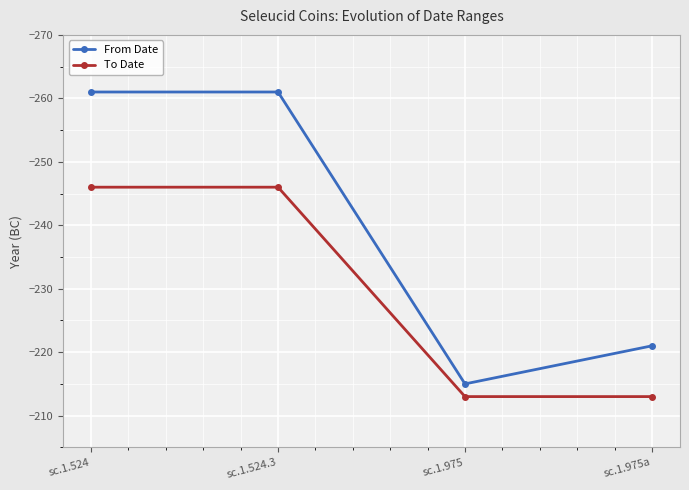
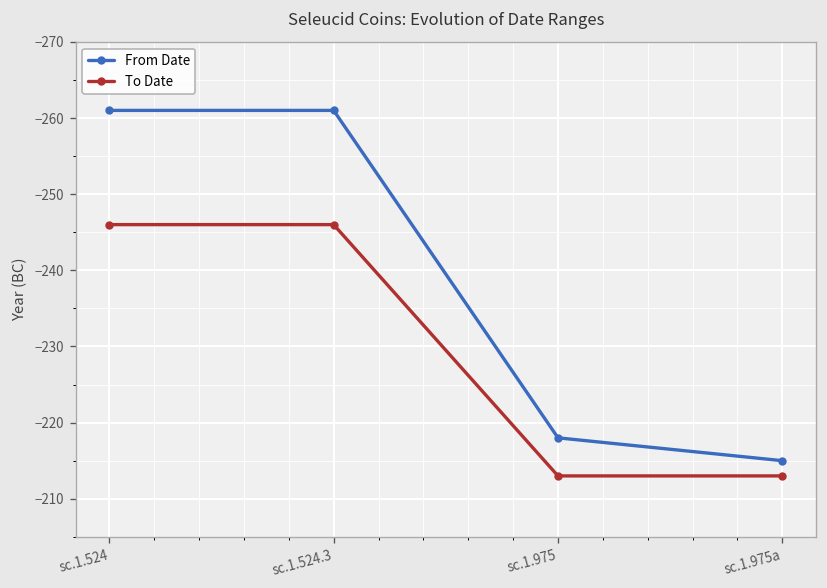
From Date, sc.1.975: -215 -> -218
From Date, sc.1.975a: -221 -> -215
